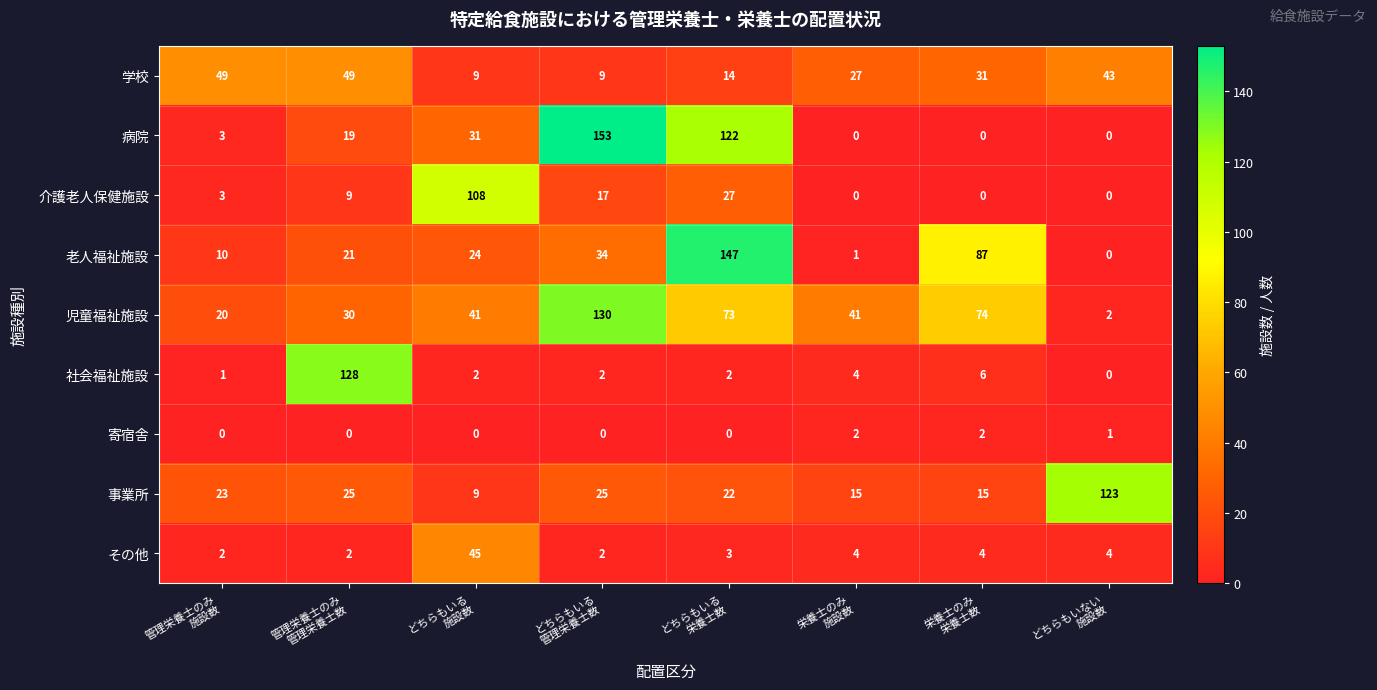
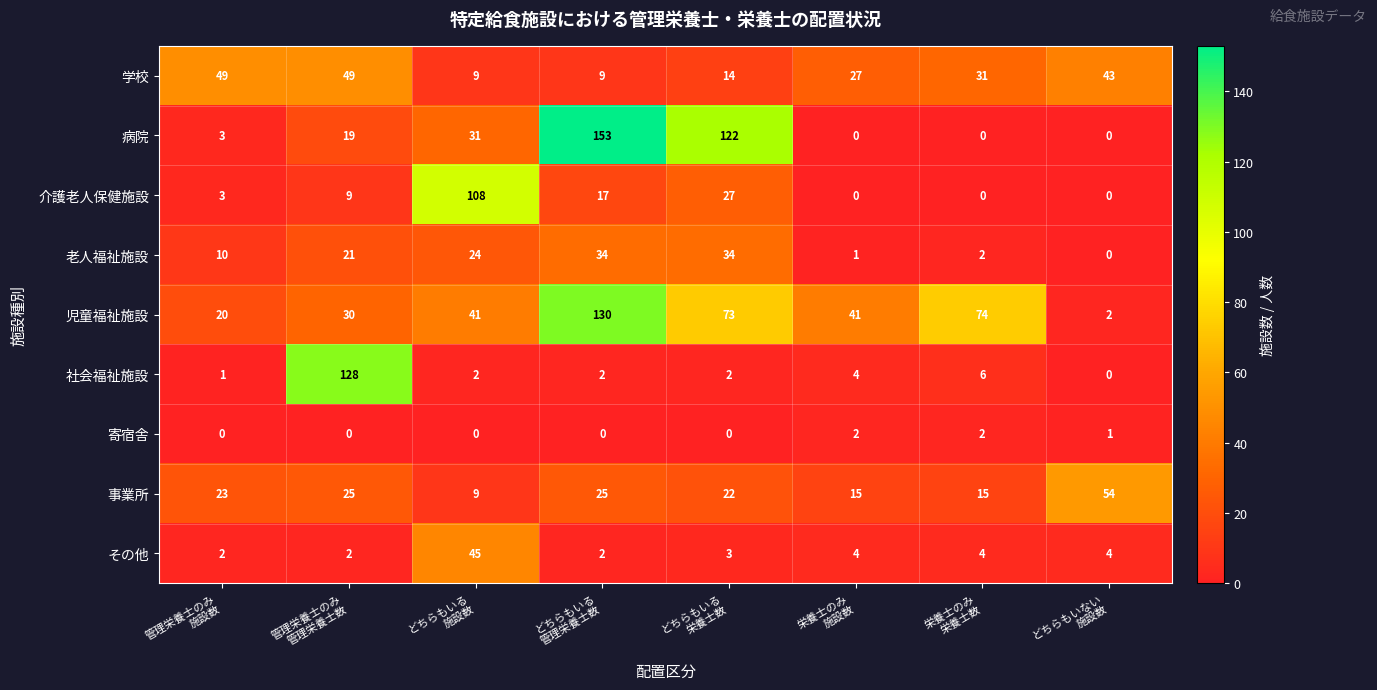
老人福祉施設, どちらもいる 栄養士数: 147 -> 34
老人福祉施設, 栄養士のみ 栄養士数: 87 -> 2
事業所, どちらもいない 施設数: 123 -> 54
